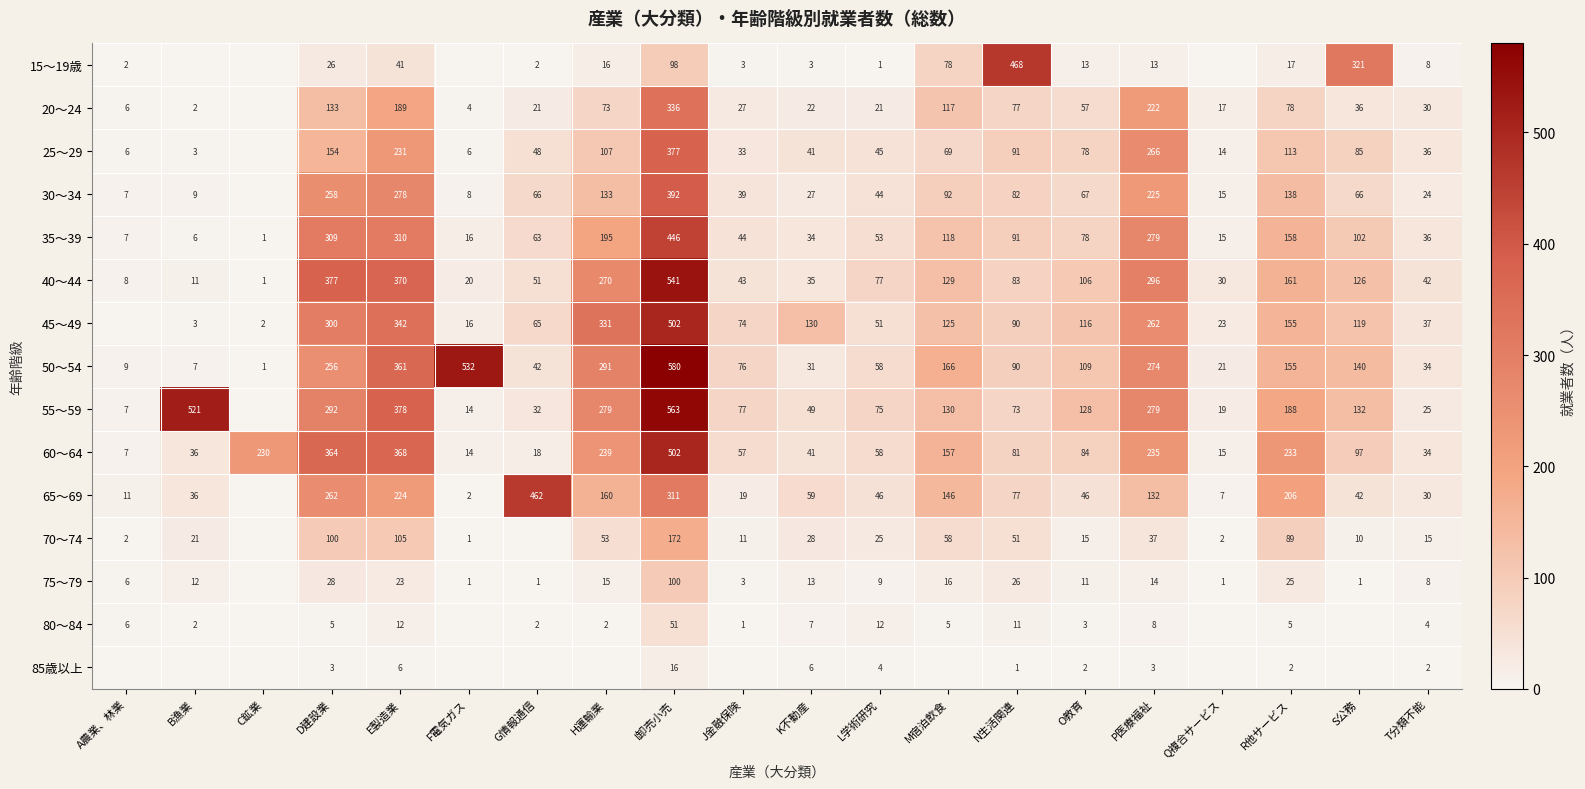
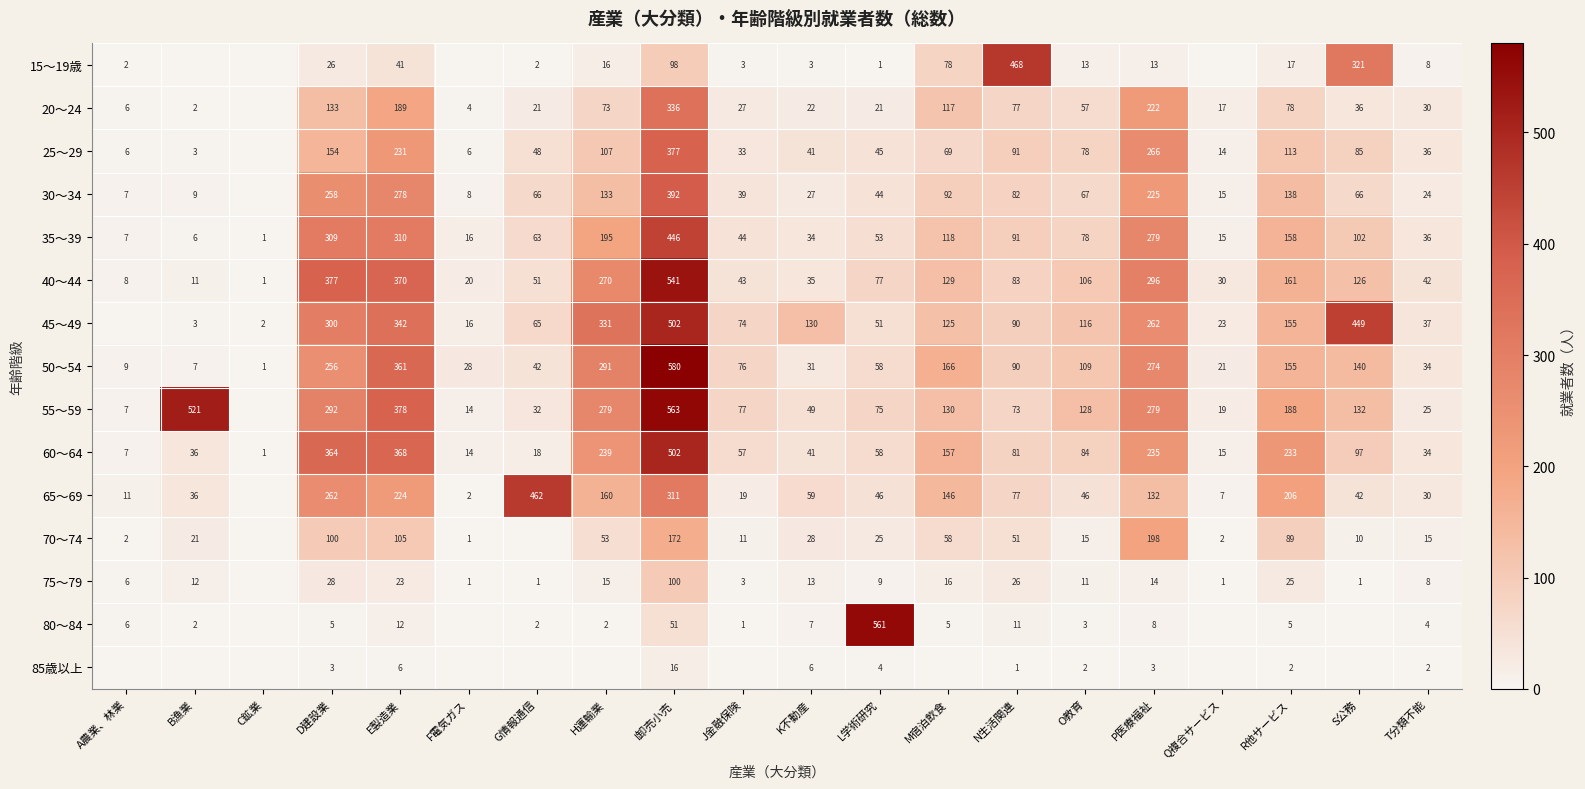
45～49, S公務: 119 -> 449
50～54, F電気ガス: 532 -> 28
60～64, C鉱業: 230 -> 1
70～74, P医療福祉: 37 -> 198
80～84, L学術研究: 12 -> 561
